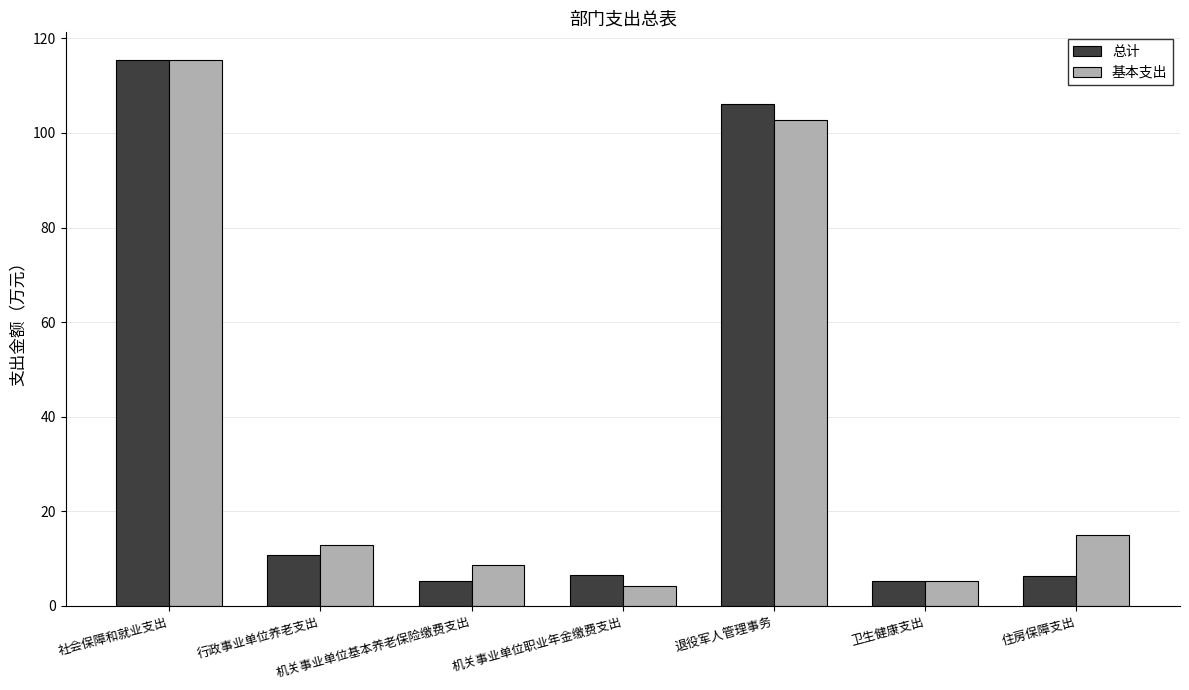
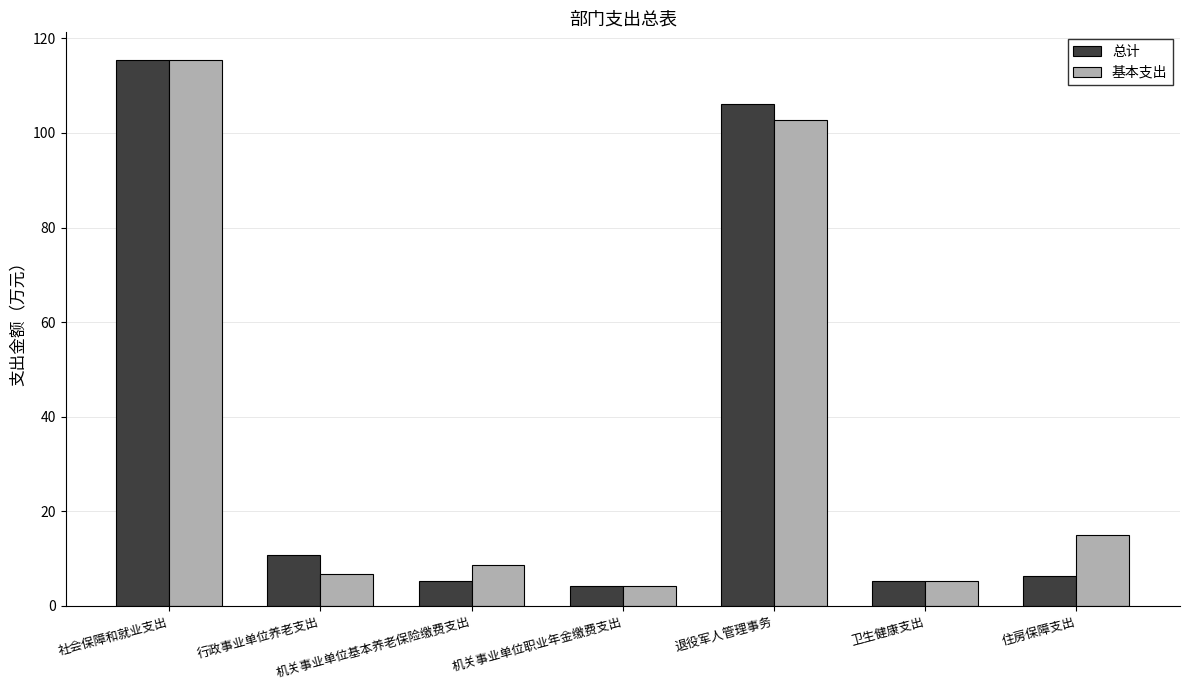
基本支出, 行政事业单位养老支出: 13 -> 7
总计, 机关事业单位职业年金缴费支出: 7 -> 4
